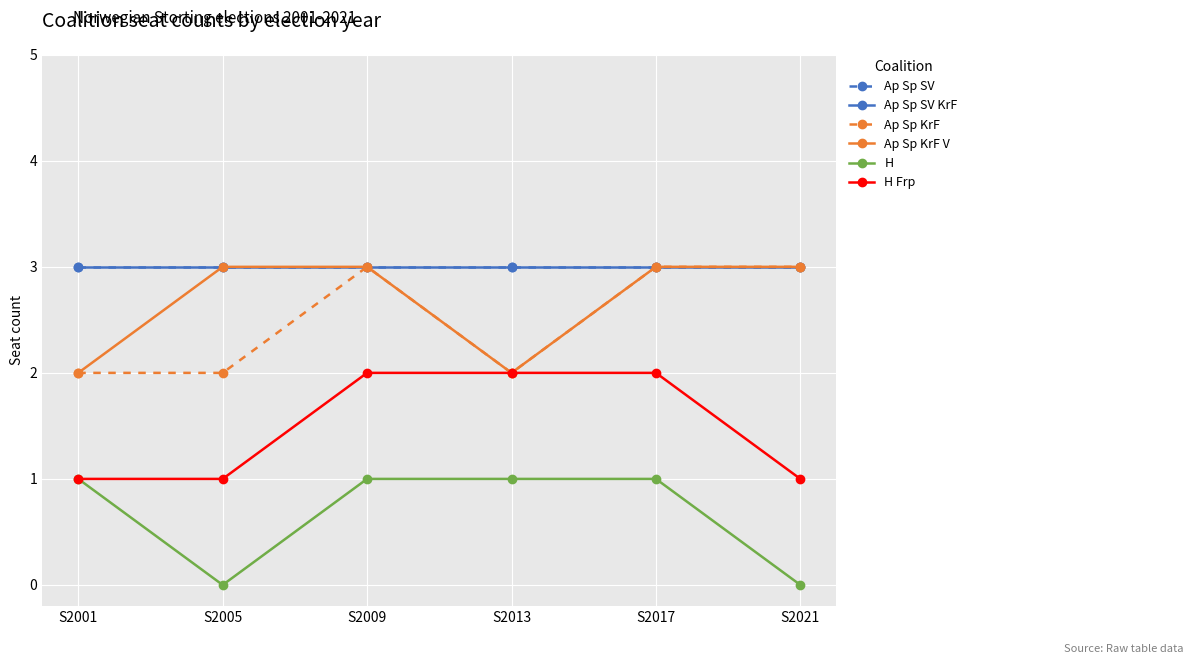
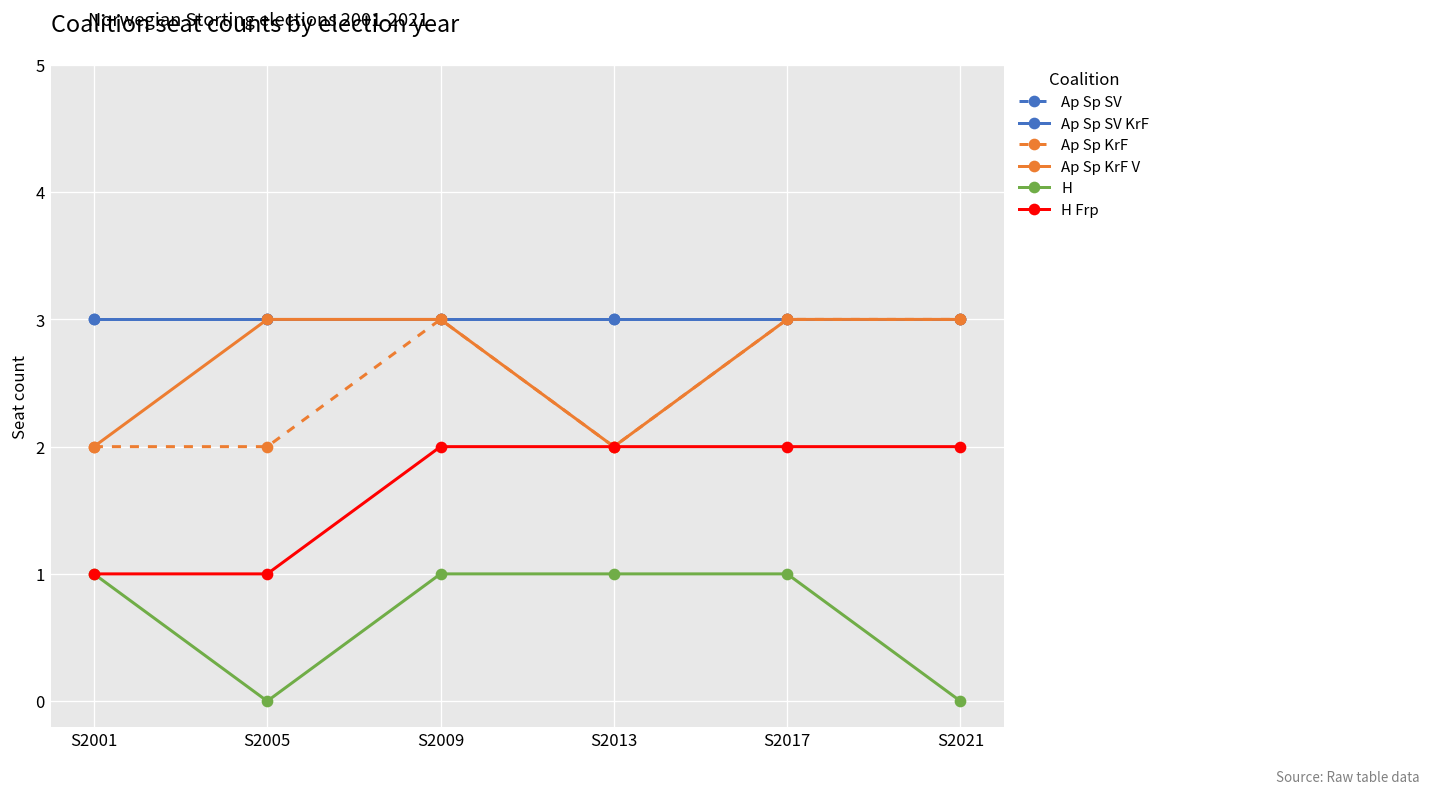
H Frp, S2021: 1 -> 2
